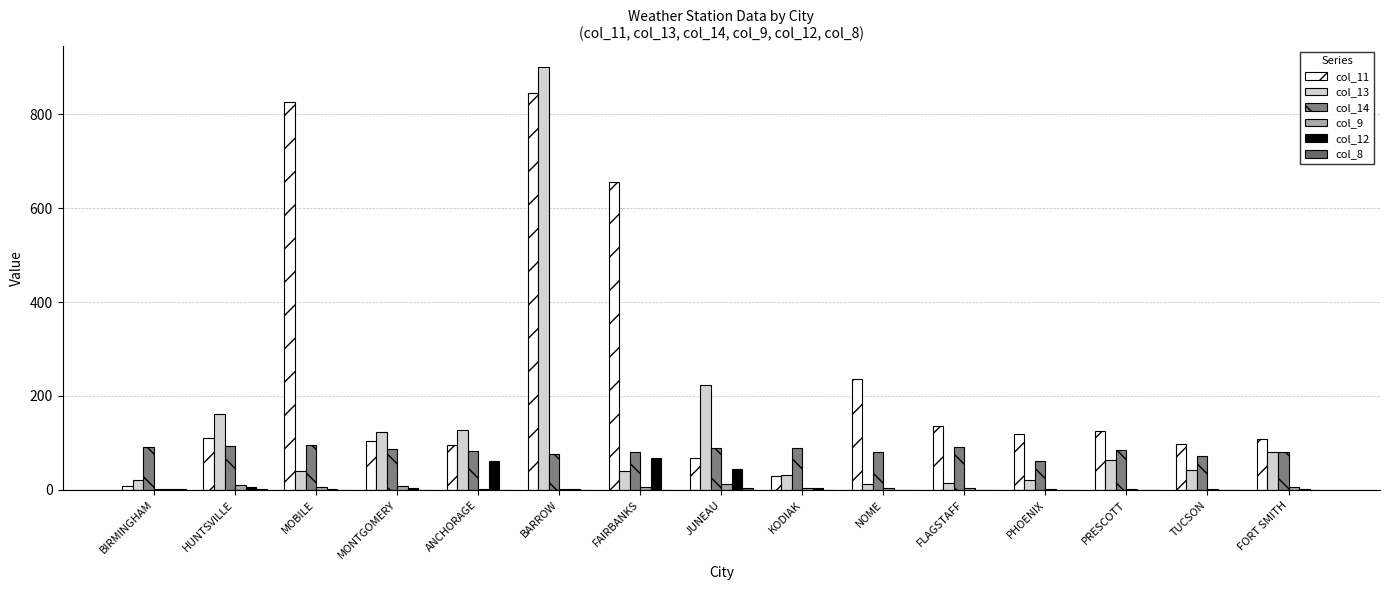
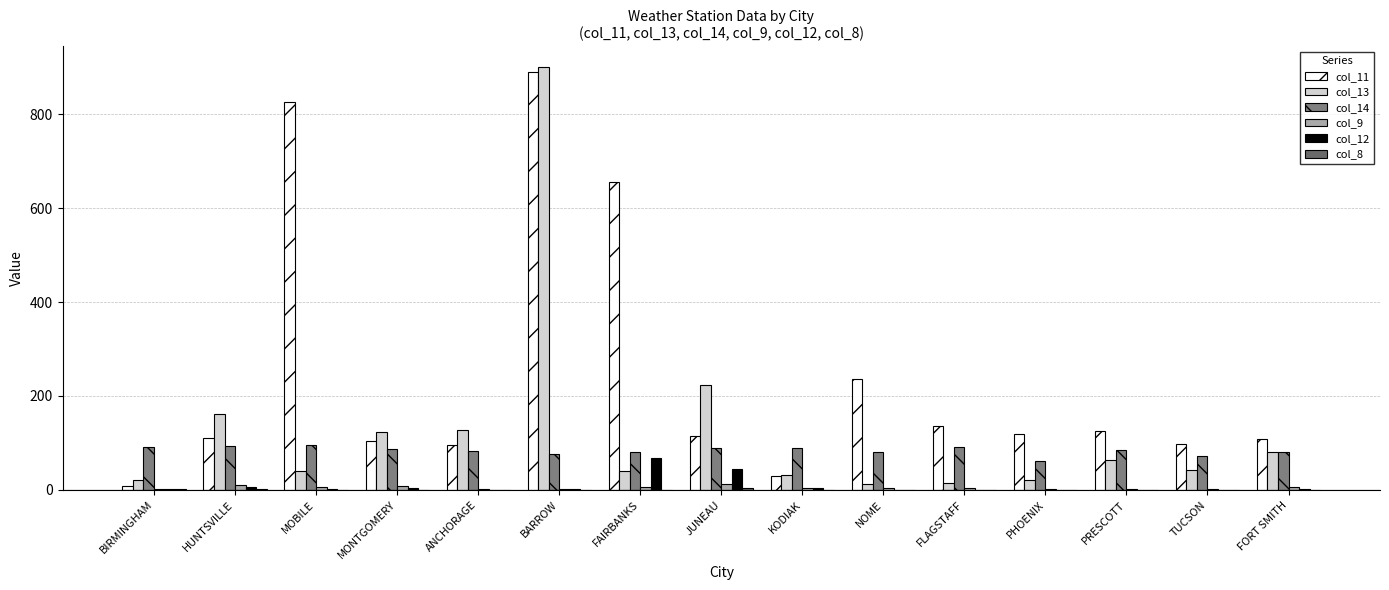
col_12, ANCHORAGE: 60 -> 0
col_11, BARROW: 850 -> 890
col_11, JUNEAU: 70 -> 110
